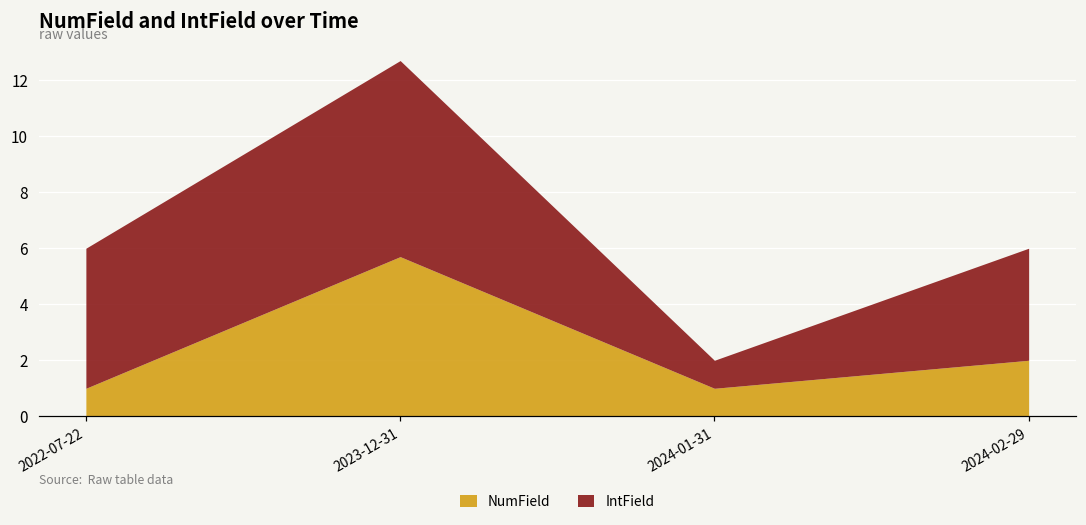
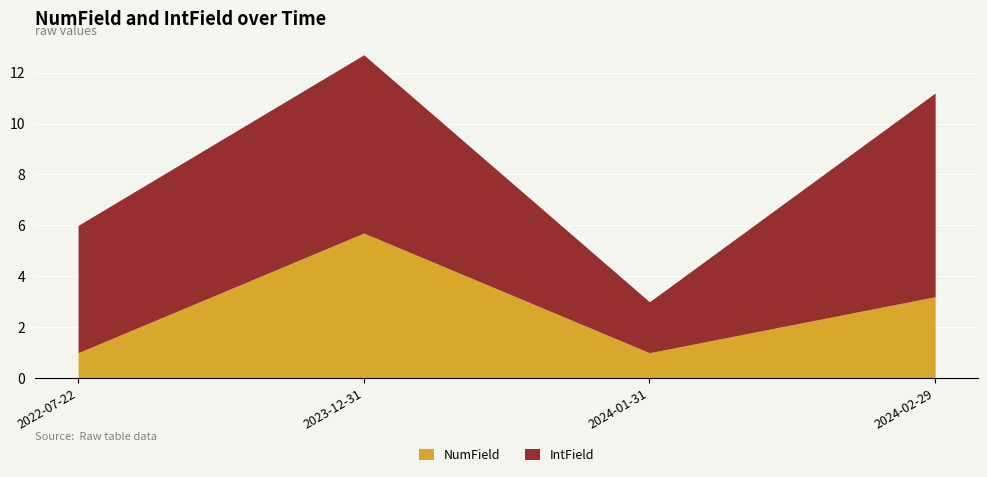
IntField, 2024-01-31: 1 -> 2
NumField, 2024-02-29: 2.0 -> 3.2
IntField, 2024-02-29: 4 -> 8
